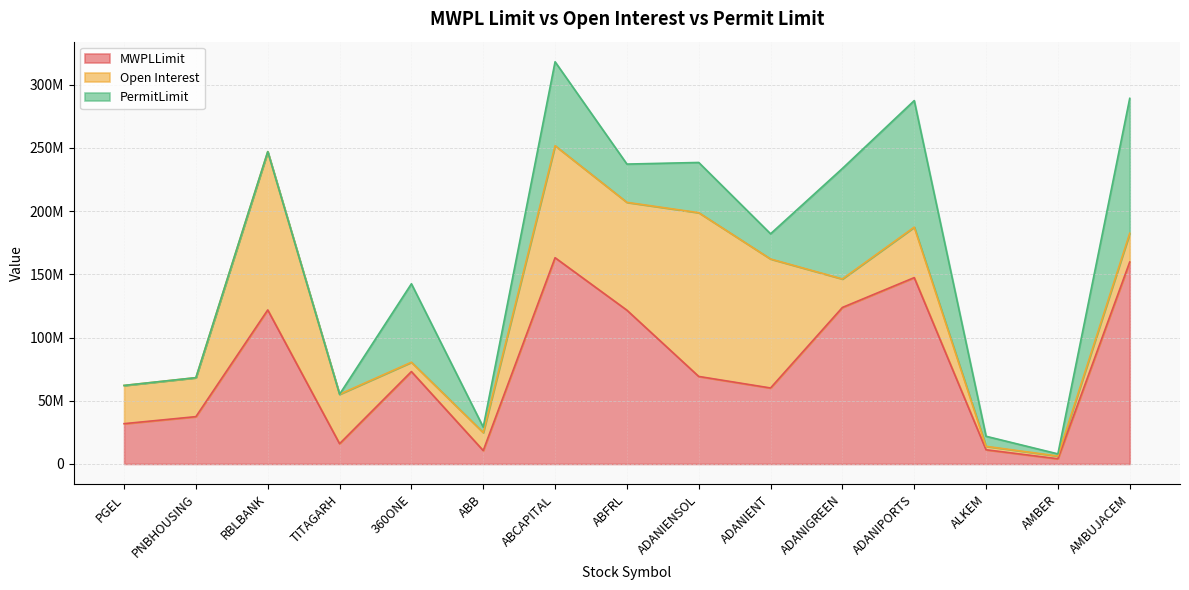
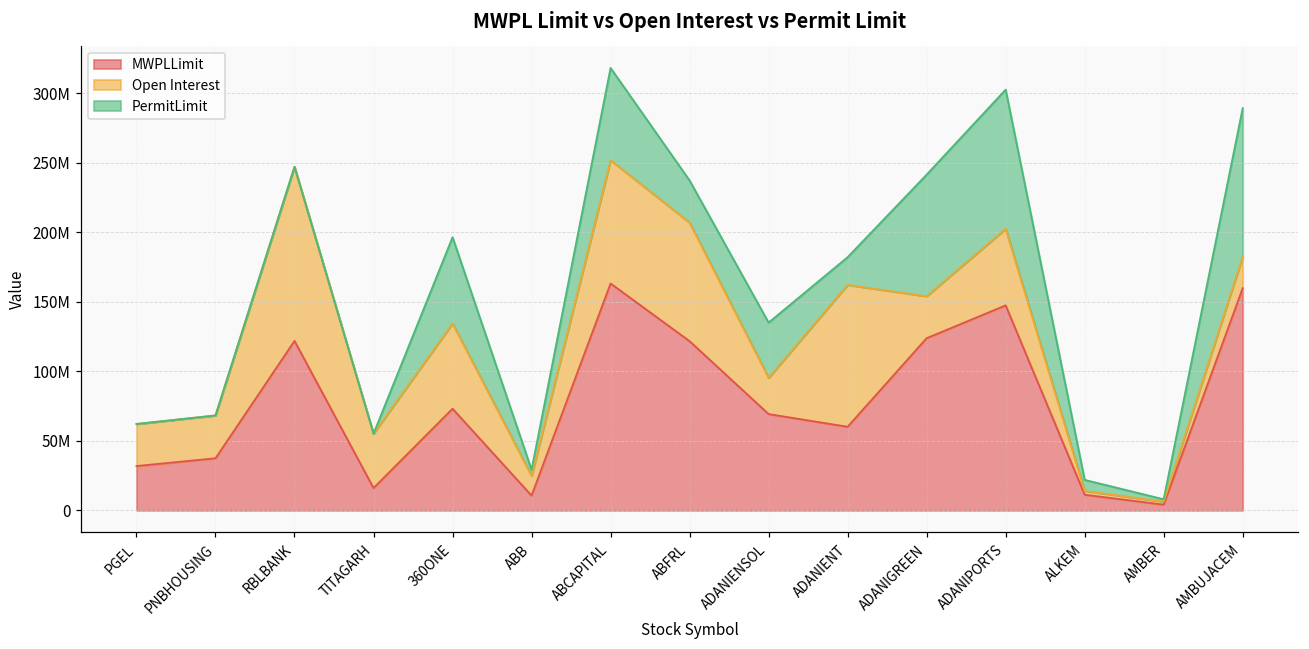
Open Interest, 360ONE: 7000000 -> 61000000
Open Interest, ADANIENSOL: 129000000 -> 26000000
Open Interest, ADANIGREEN: 23000000 -> 30000000
Open Interest, ADANIPORTS: 40000000 -> 55000000
